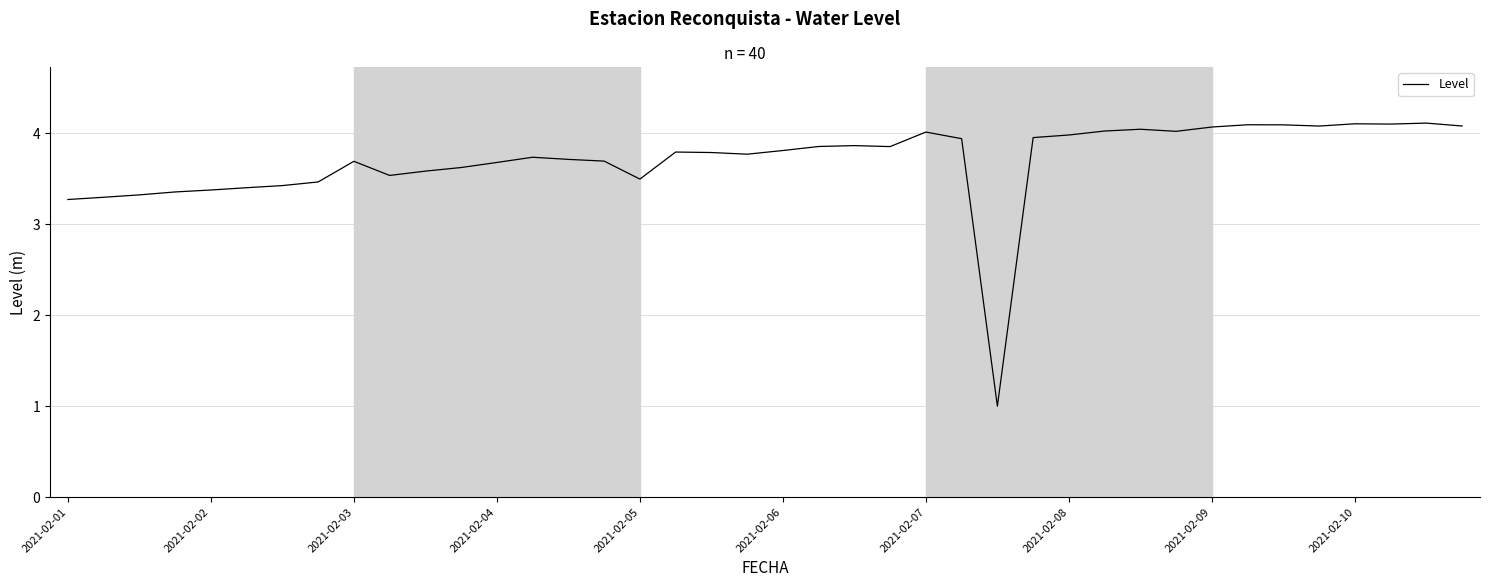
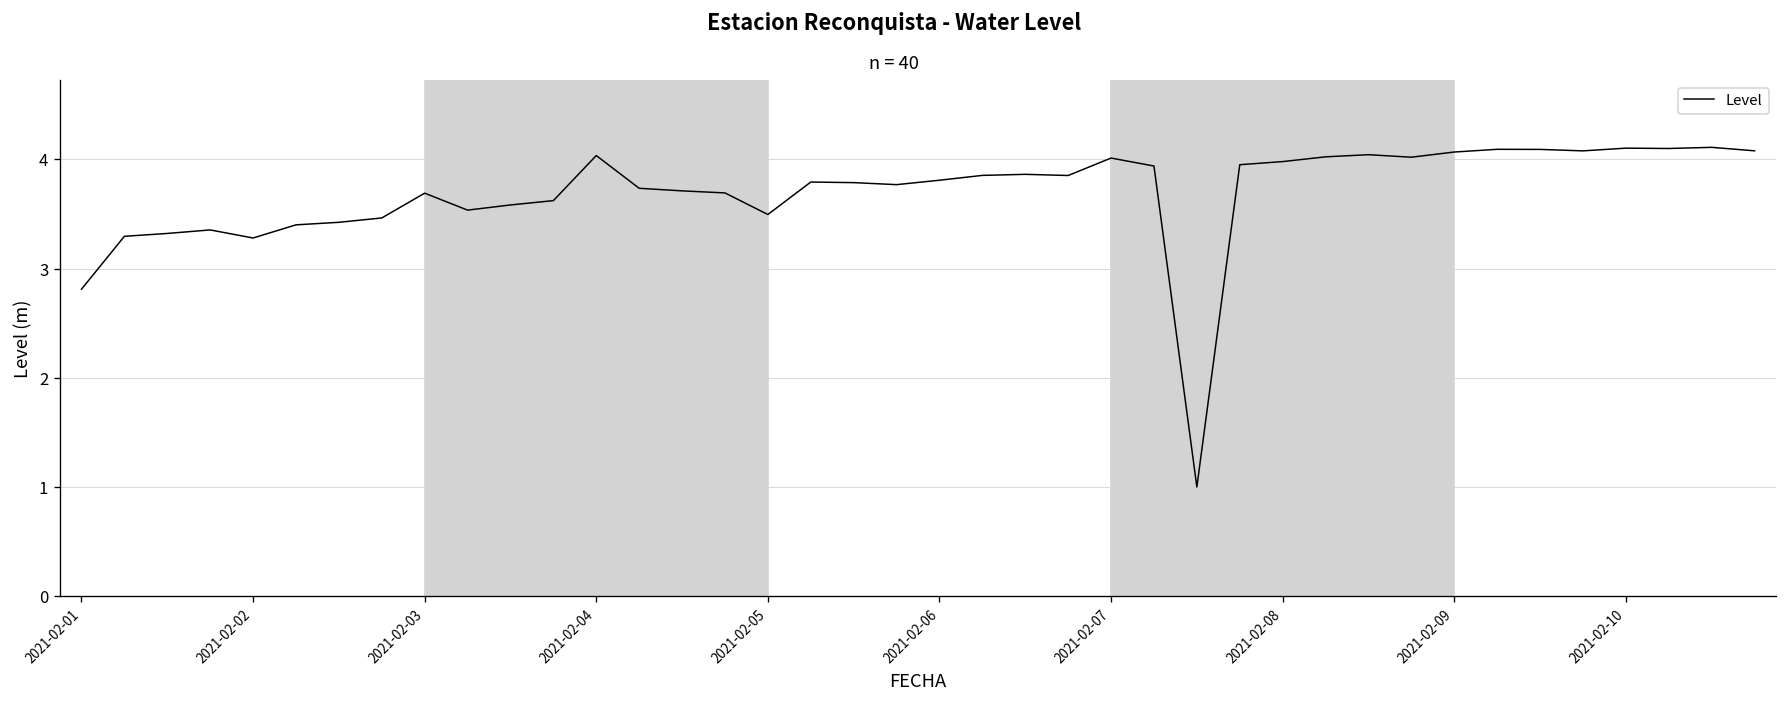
2021-02-01: 3.3 -> 2.8
2021-02-02: 3.4 -> 3.3
2021-02-04: 3.7 -> 4.0
